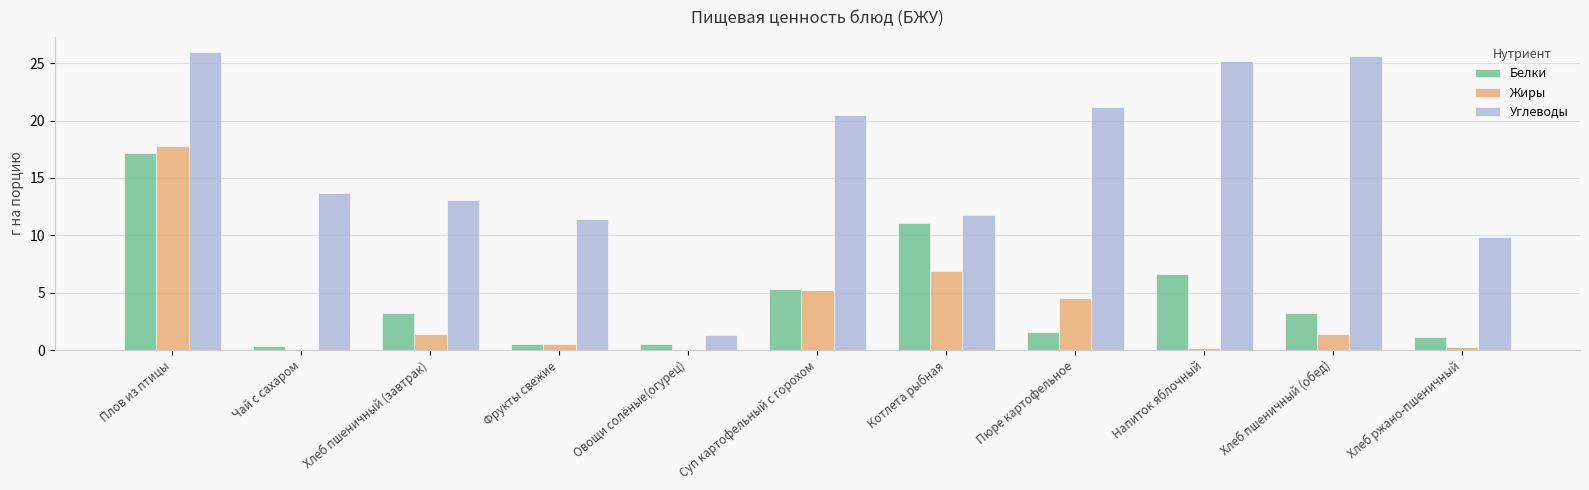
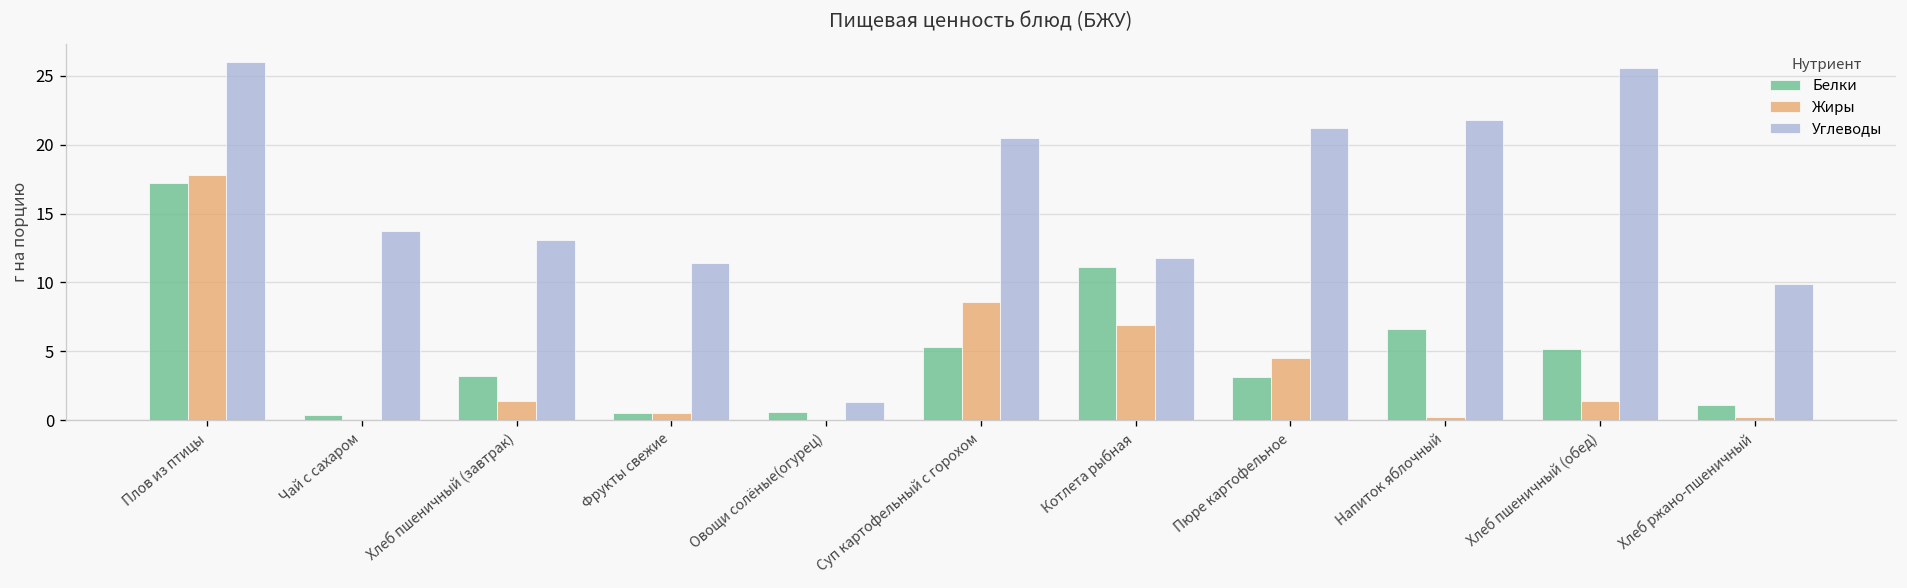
Жиры, Суп картофельный с горохом: 5.2 -> 8.6
Белки, Пюре картофельное: 1.6 -> 3.1
Углеводы, Напиток яблочный: 25.2 -> 21.8
Белки, Хлеб пшеничный (обед): 3.2 -> 5.1
